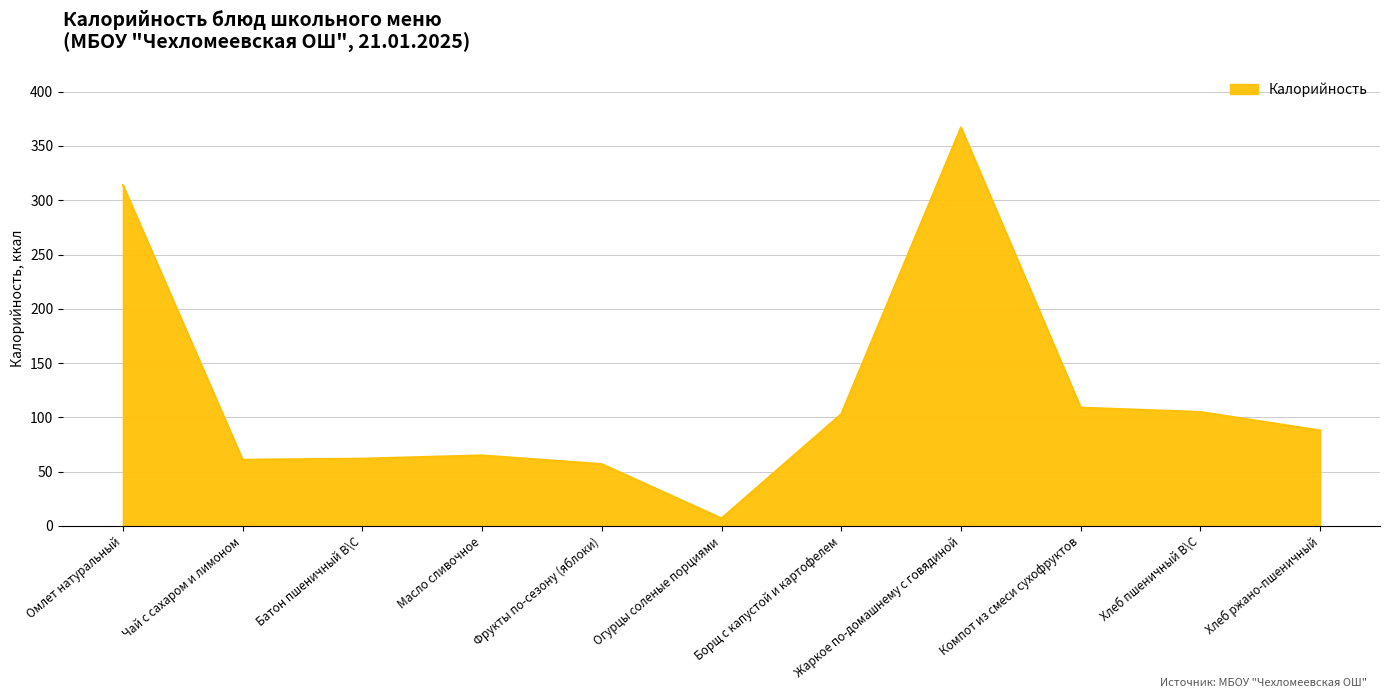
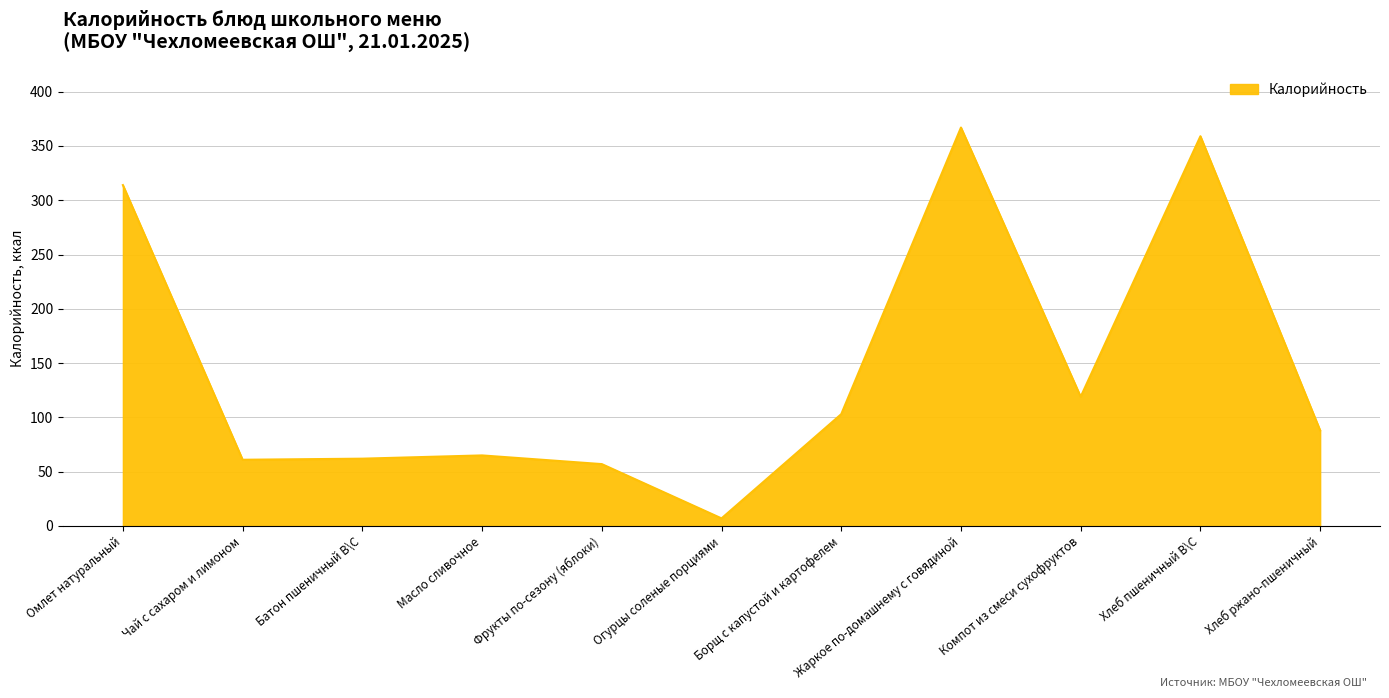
Компот из смеси сухофруктов: 109 -> 119
Хлеб пшеничный В\С: 105 -> 359
